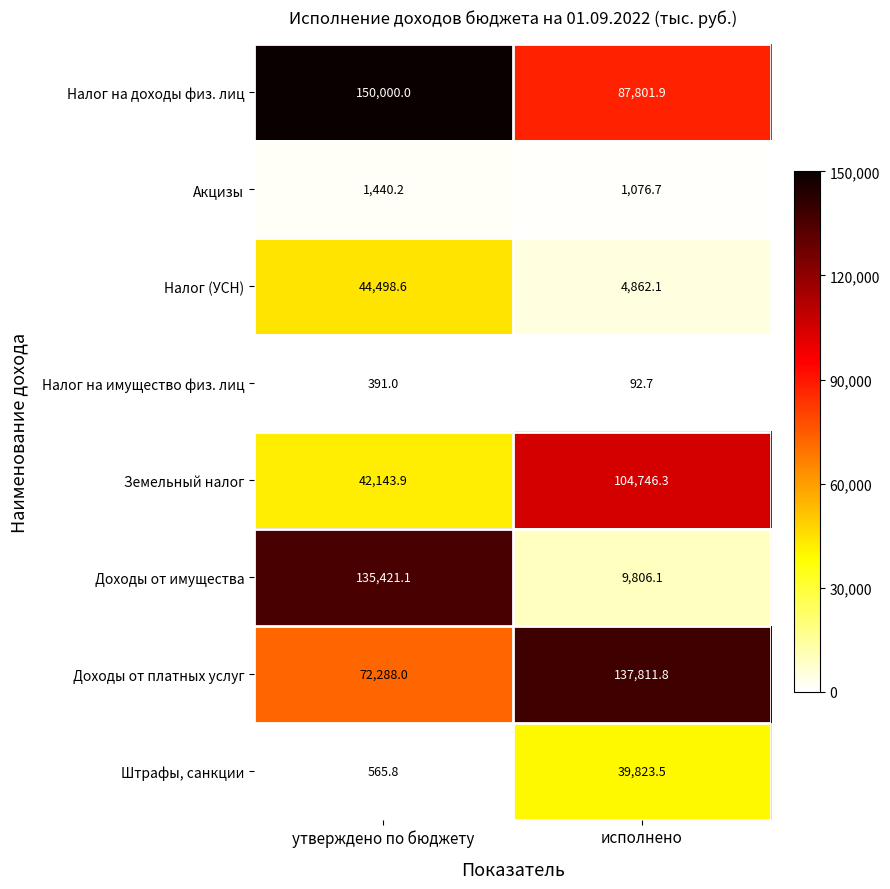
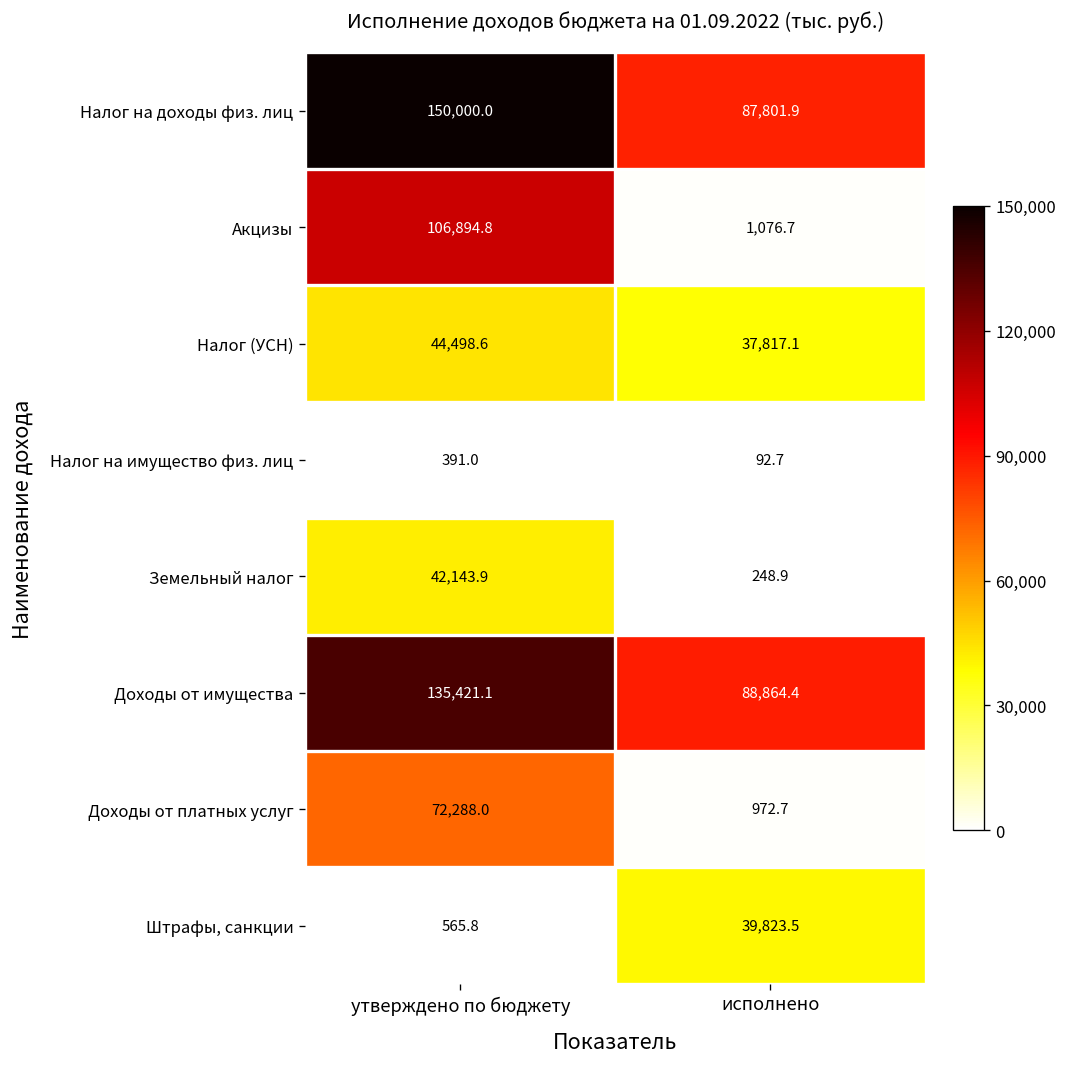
Акцизы, утверждено по бюджету: 1,440.2 -> 106,894.8
Налог (УСН), исполнено: 4,862.1 -> 37,817.1
Земельный налог, исполнено: 104,746.3 -> 248.9
Доходы от имущества, исполнено: 9,806.1 -> 88,864.4
Доходы от платных услуг, исполнено: 137,811.8 -> 972.7
